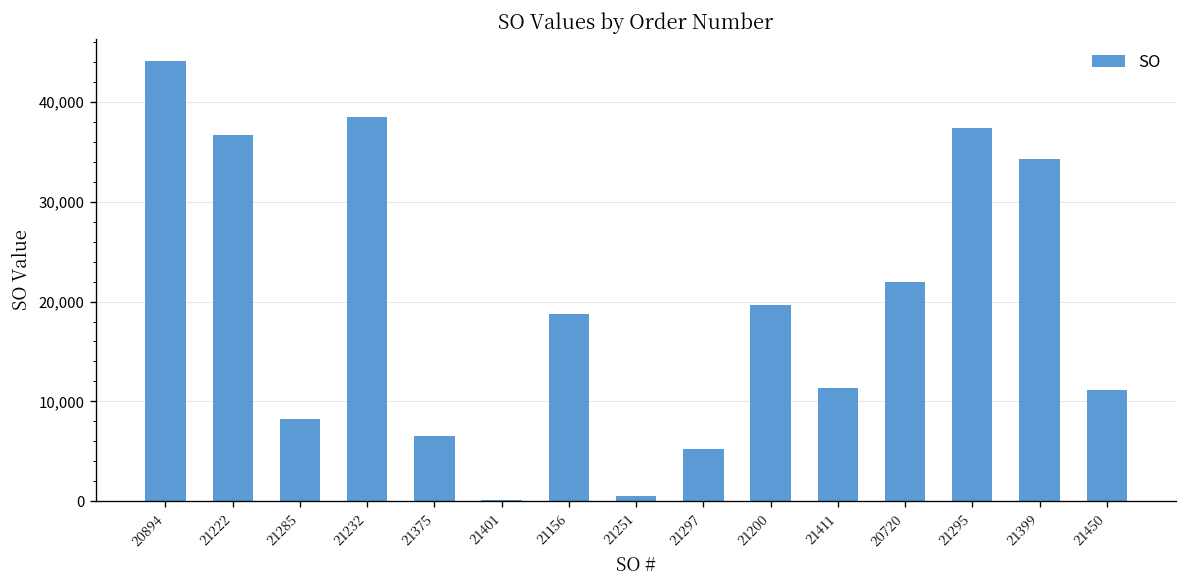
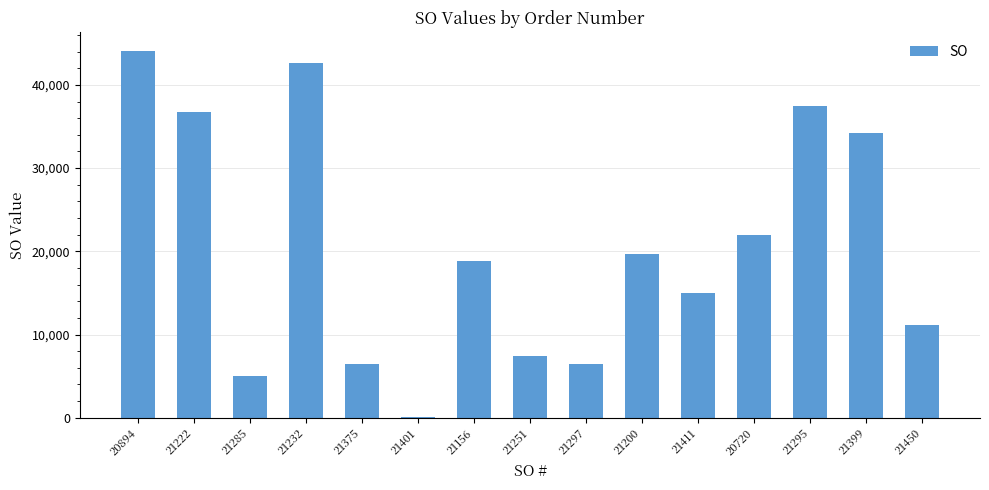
21285: 8,000 -> 5,000
21232: 38,000 -> 43,000
21251: 1,000 -> 7,000
21297: 5,000 -> 6,000
21411: 11,000 -> 15,000
